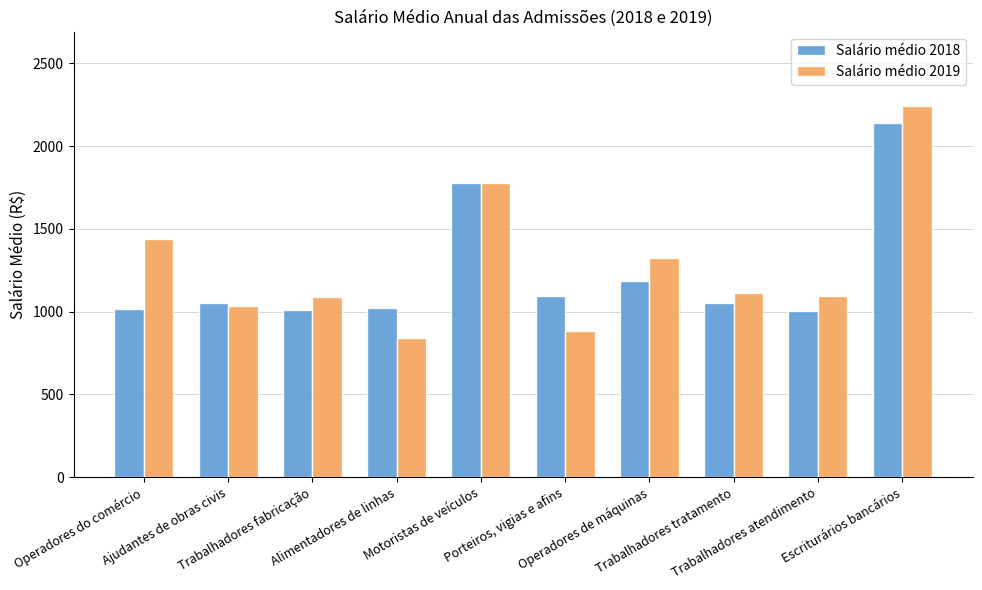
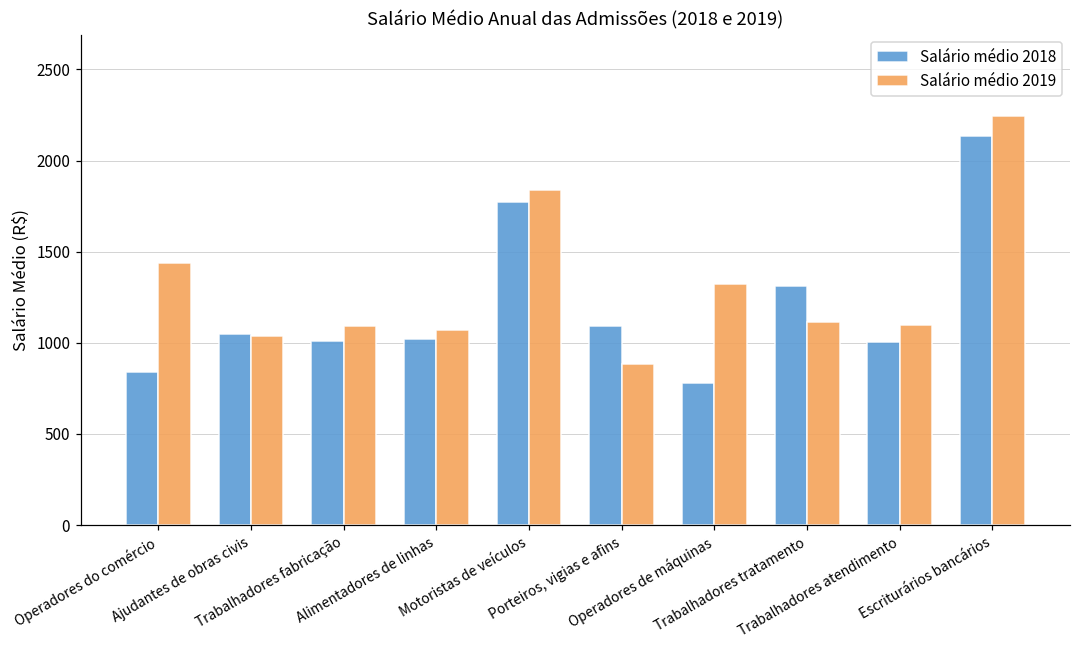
Salário médio 2018, Operadores do comércio: 1020 -> 840
Salário médio 2019, Alimentadores de linhas: 840 -> 1070
Salário médio 2019, Motoristas de veículos: 1770 -> 1840
Salário médio 2018, Operadores de máquinas: 1190 -> 780
Salário médio 2018, Trabalhadores tratamento: 1050 -> 1310
